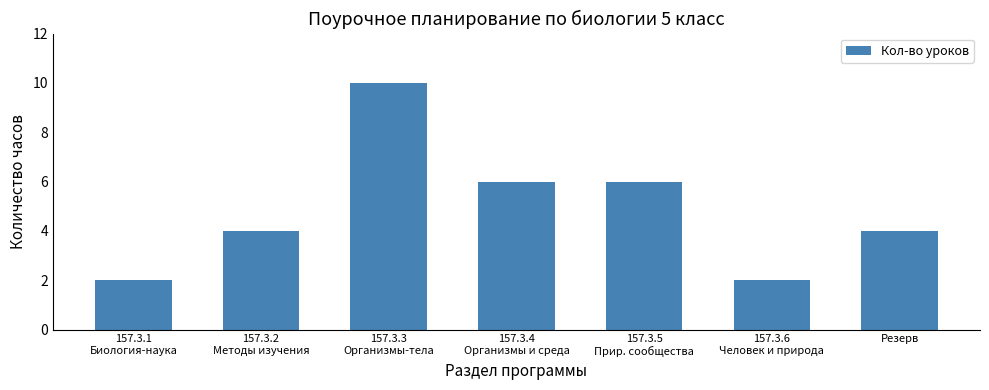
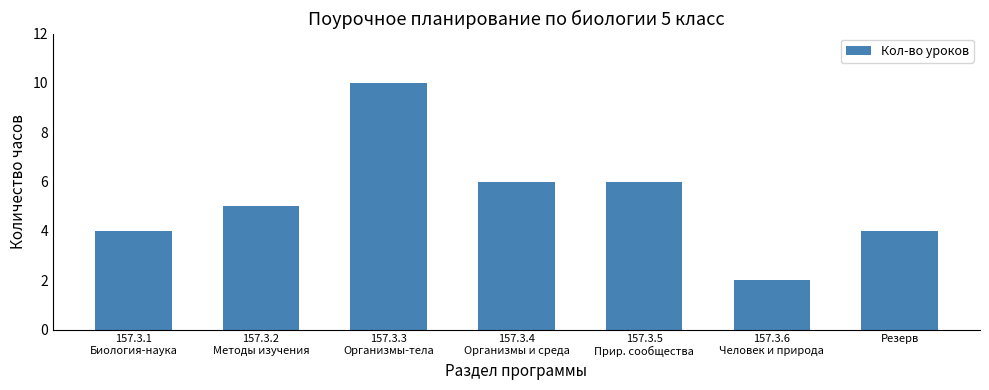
157.3.1 Биология-наука: 2 -> 4
157.3.2 Методы изучения: 4 -> 5
